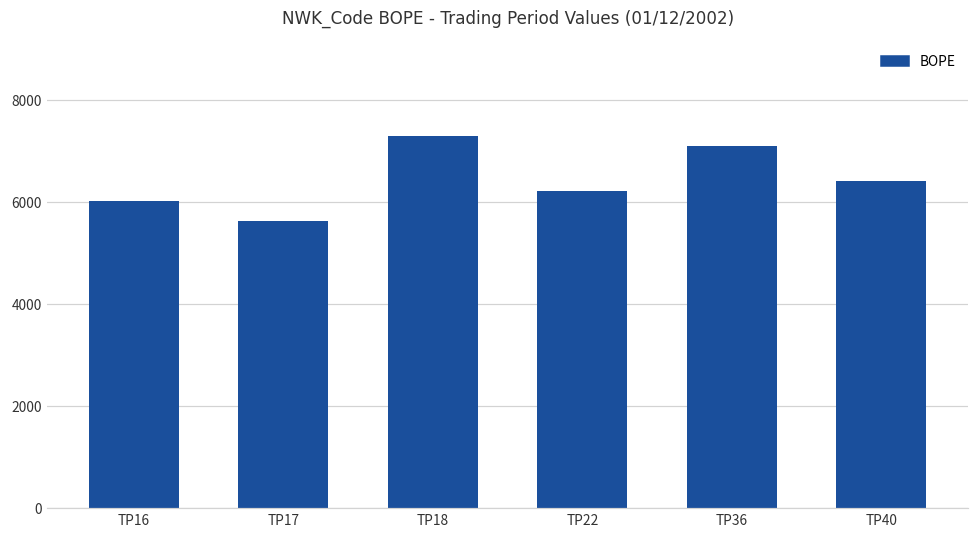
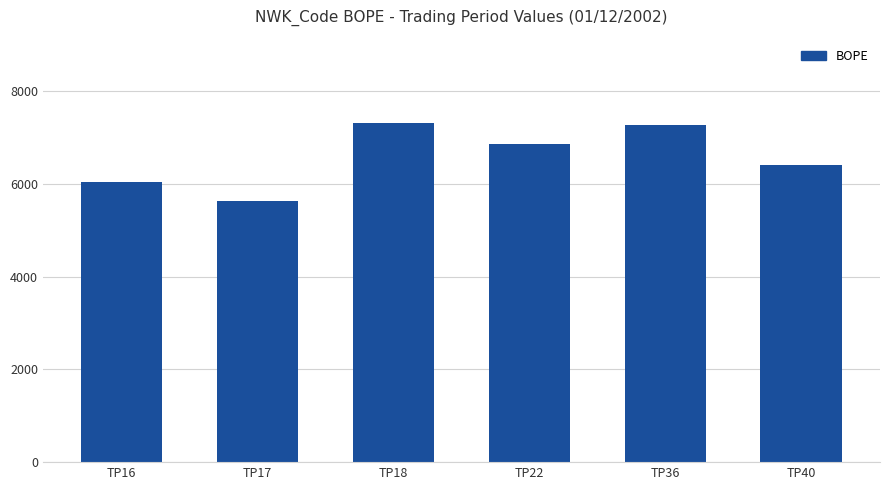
TP22: 6200 -> 6900
TP36: 7100 -> 7300
